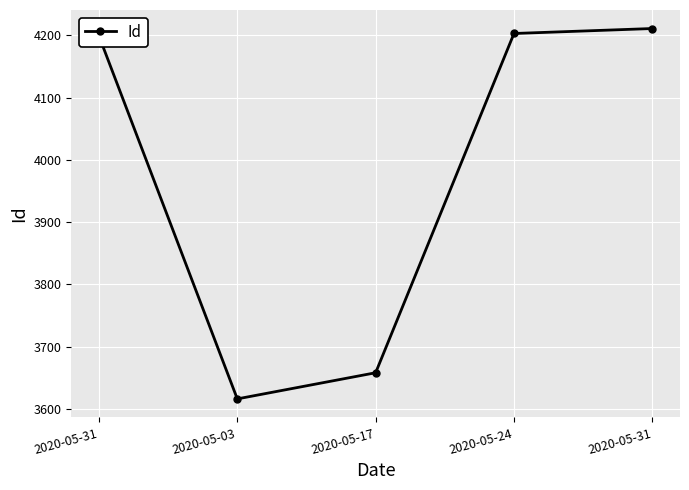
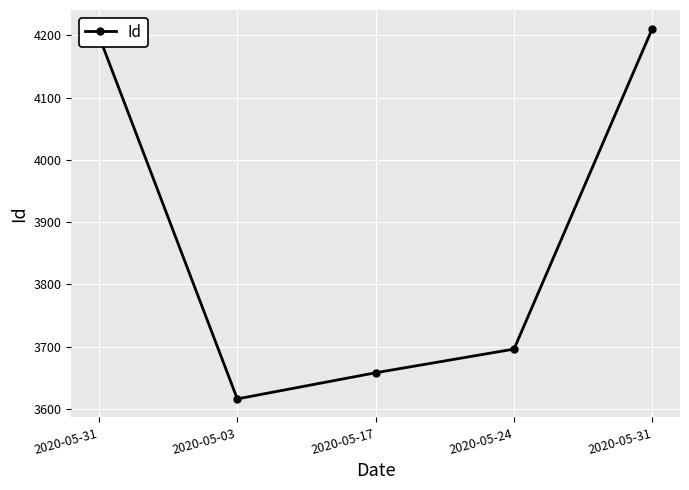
2020-05-24: 4200 -> 3700
